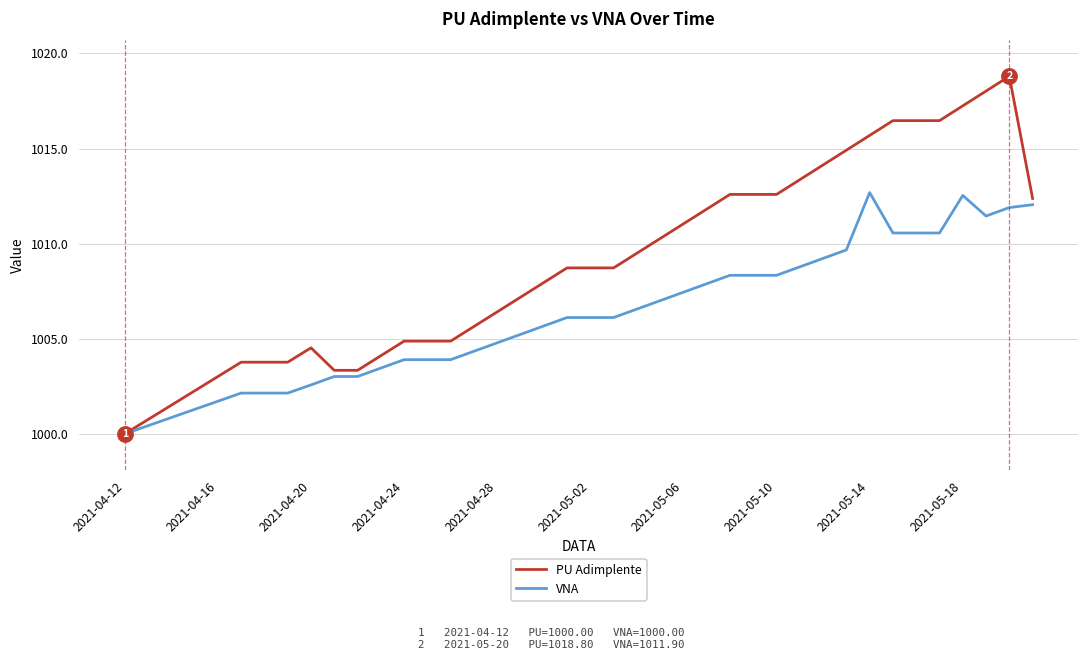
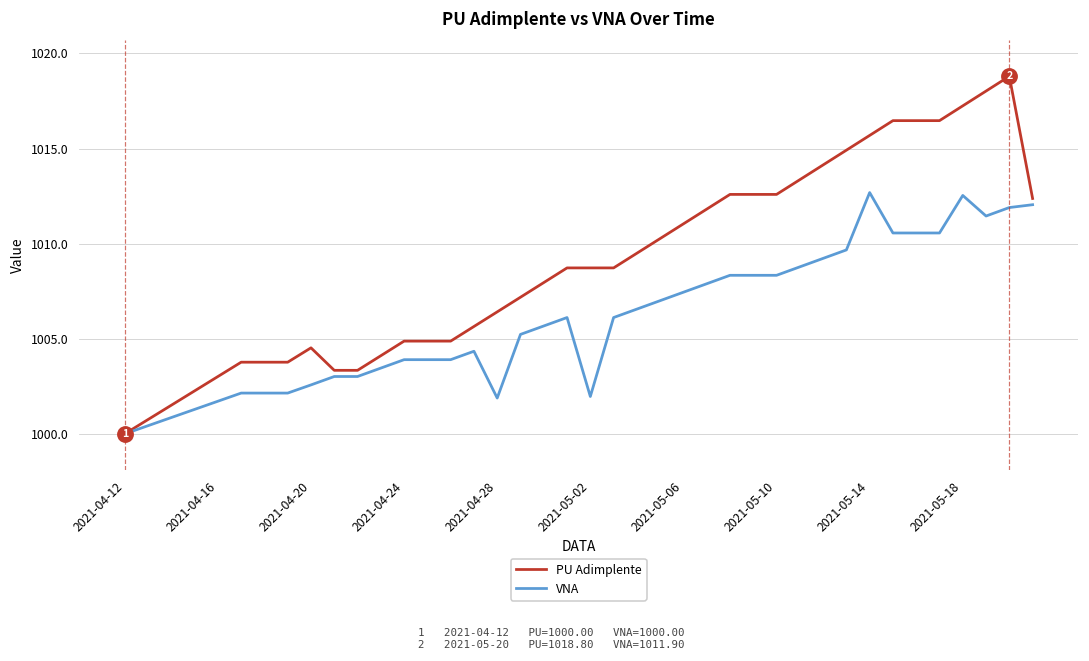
VNA, 2021-04-28: 1004.8 -> 1001.9
VNA, 2021-05-02: 1006.1 -> 1002.0
